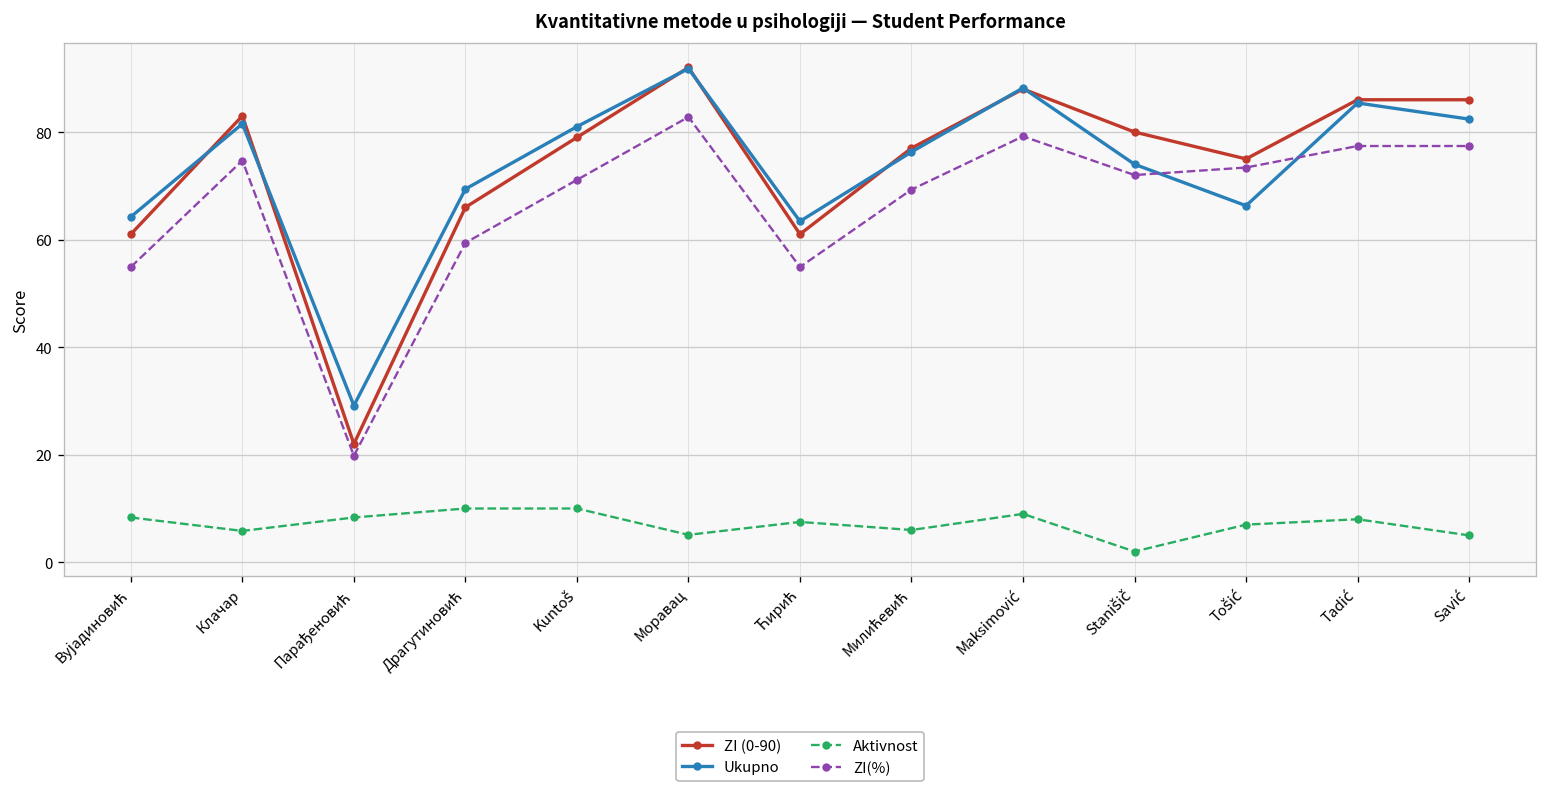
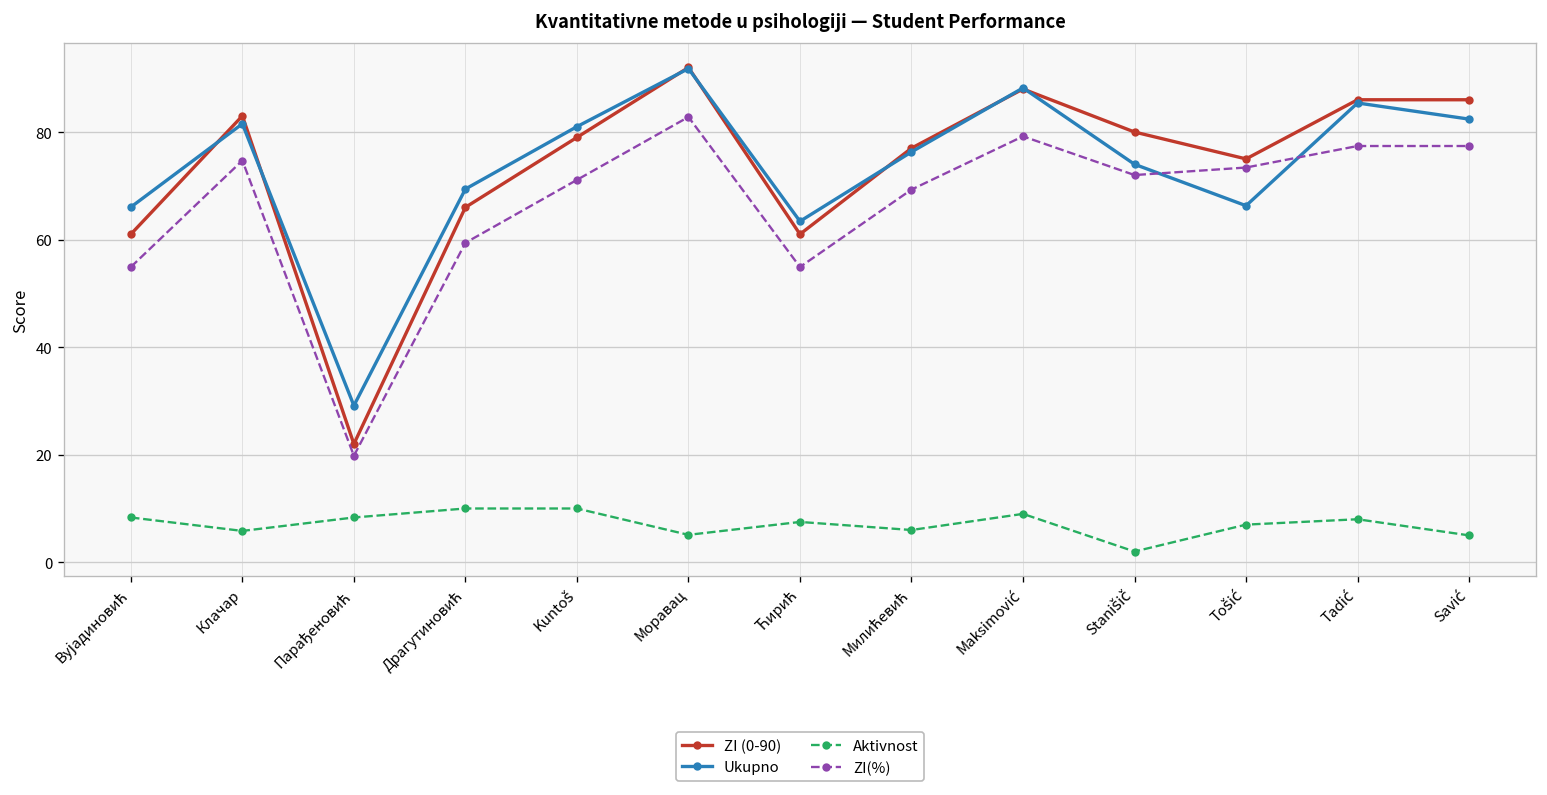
Ukupno, Вујадиновић: 64 -> 66
